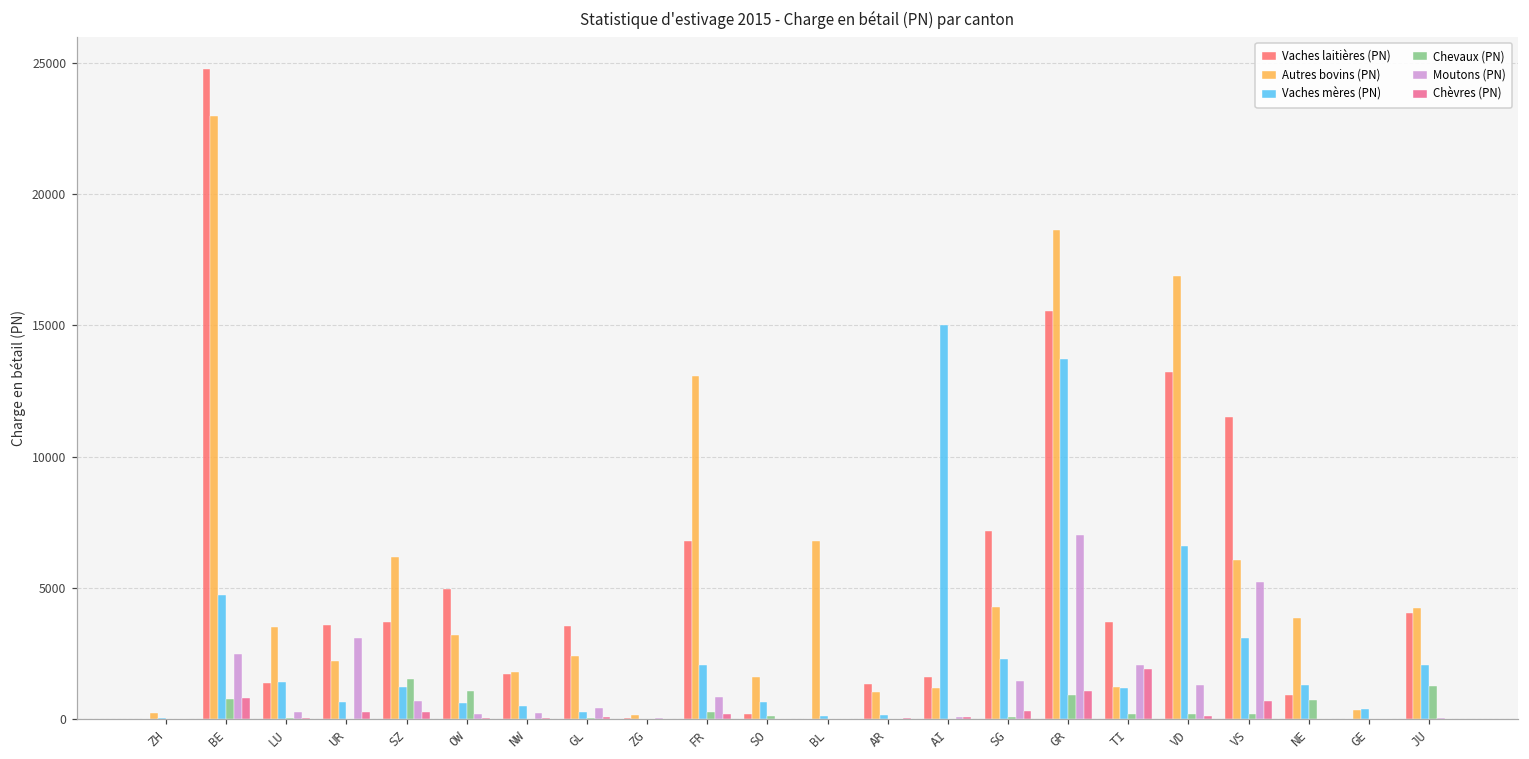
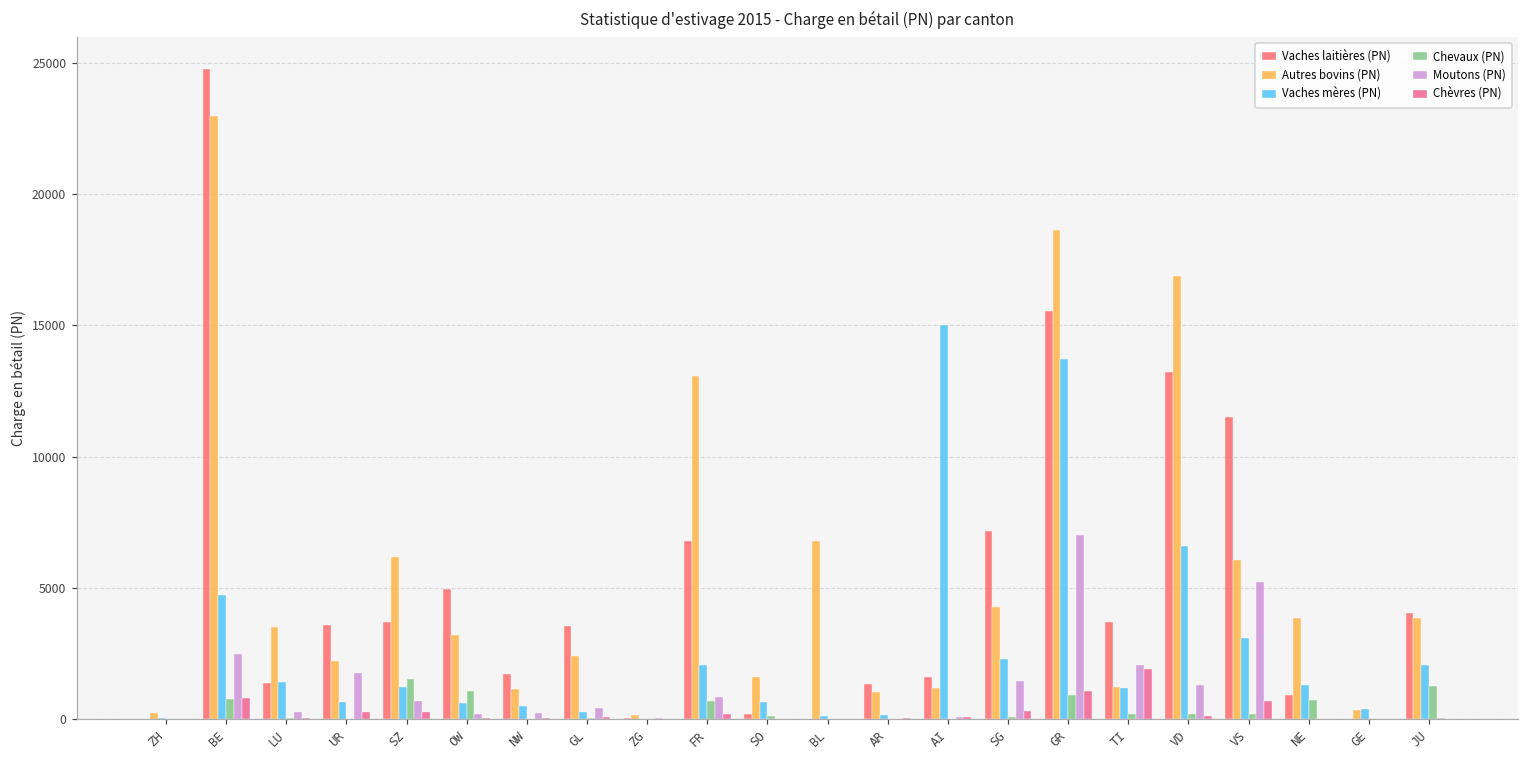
Moutons (PN), UR: 3100 -> 1800
Autres bovins (PN), NW: 1800 -> 1200
Chevaux (PN), FR: 200 -> 700
Autres bovins (PN), JU: 4200 -> 3900
